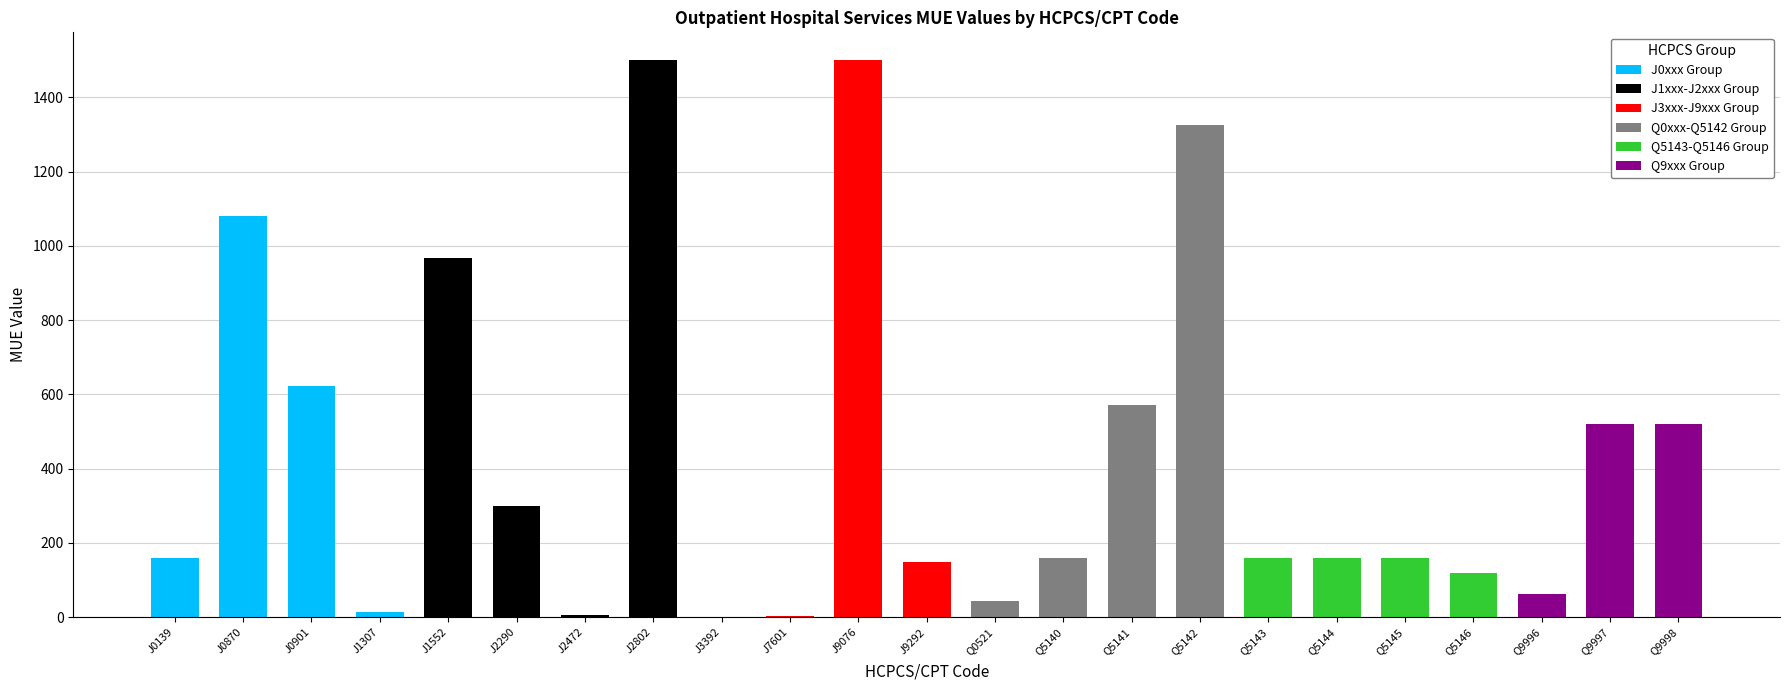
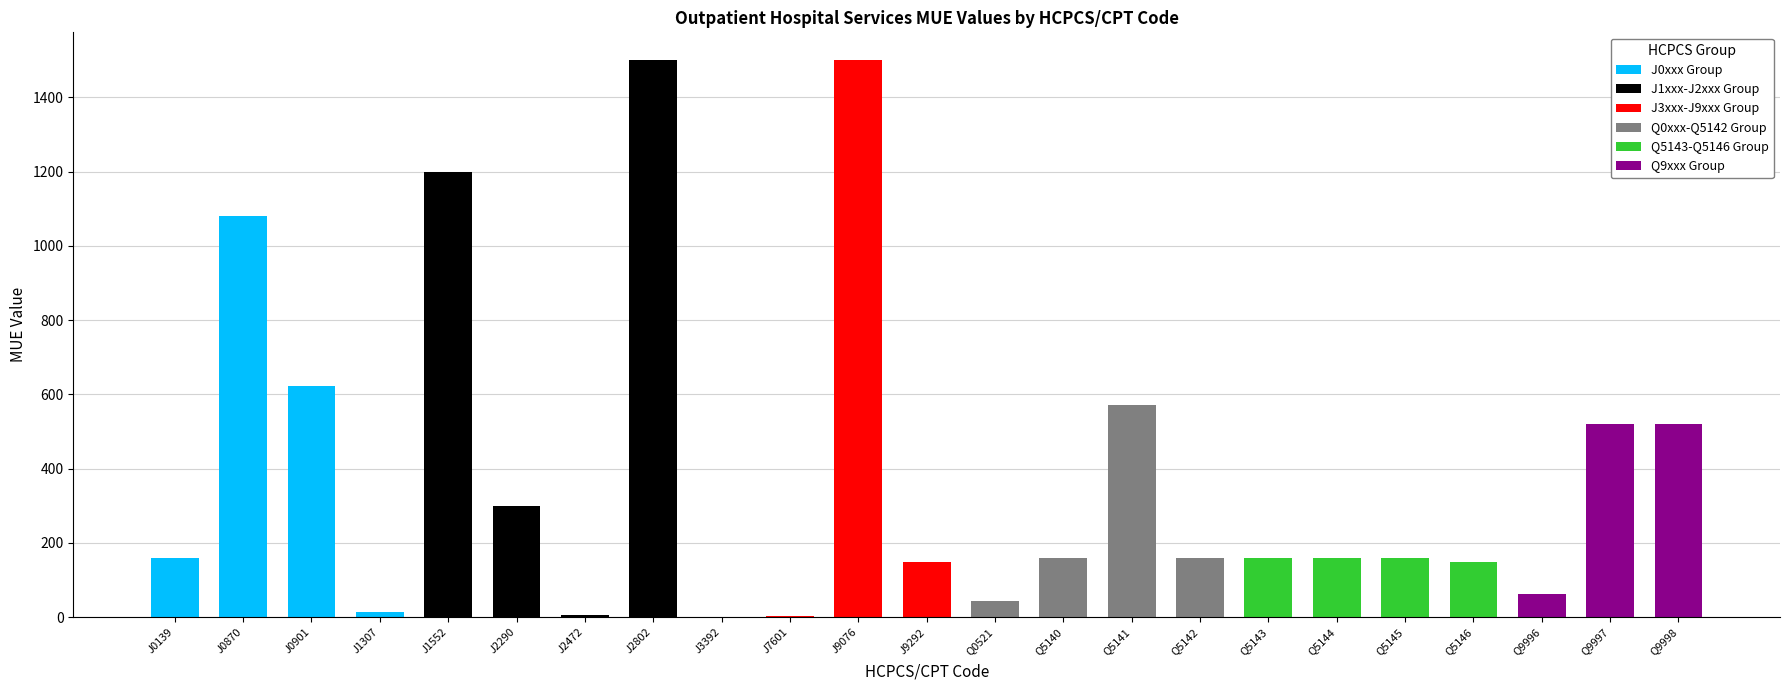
J1xxx-J2xxx Group, J1552: 970 -> 1200
Q0xxx-Q5142 Group, Q5142: 1330 -> 160
Q5143-Q5146 Group, Q5146: 120 -> 150
